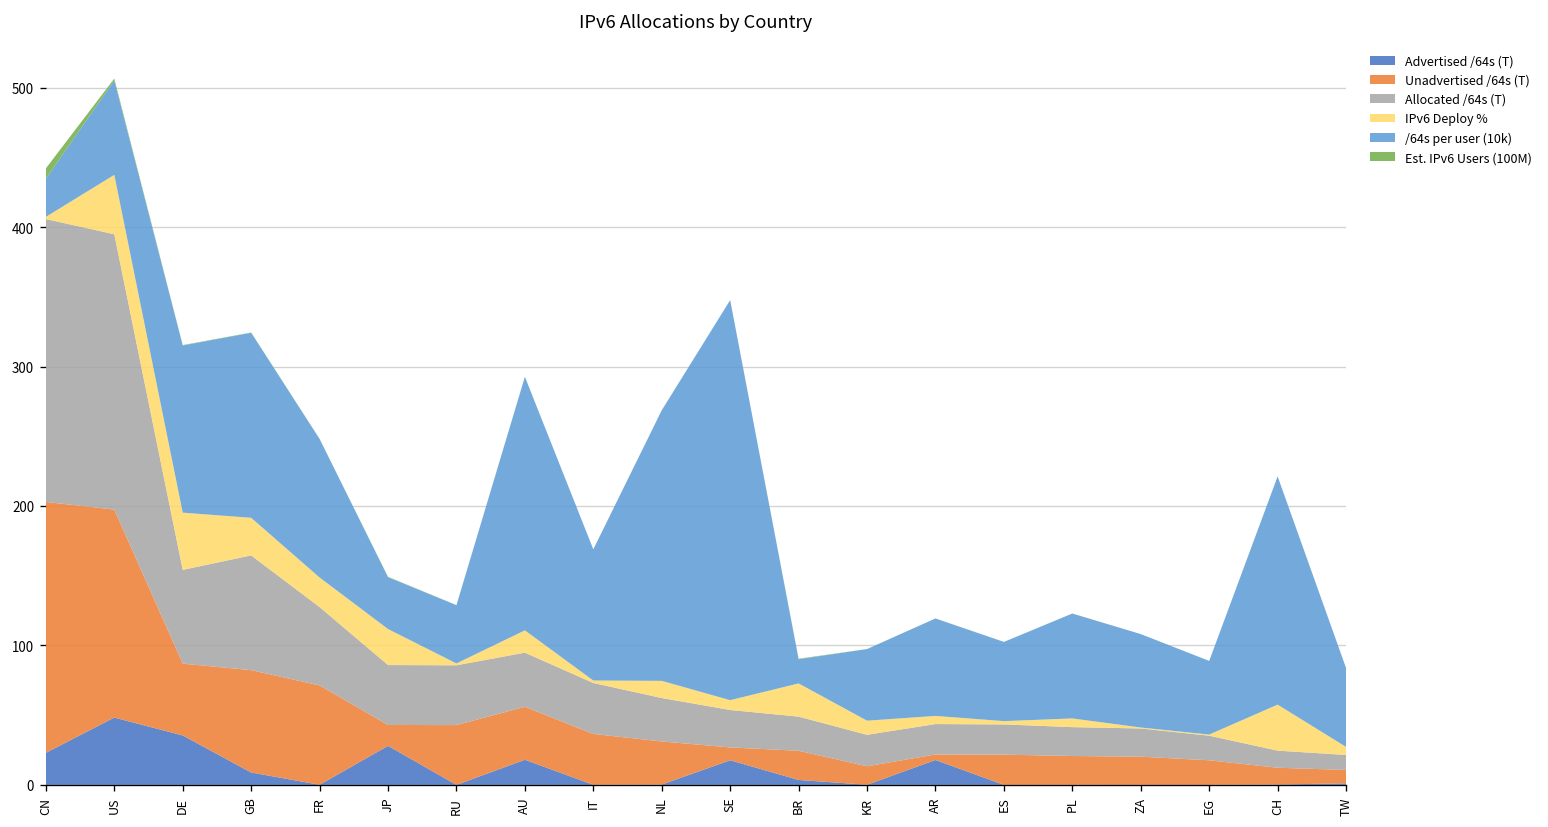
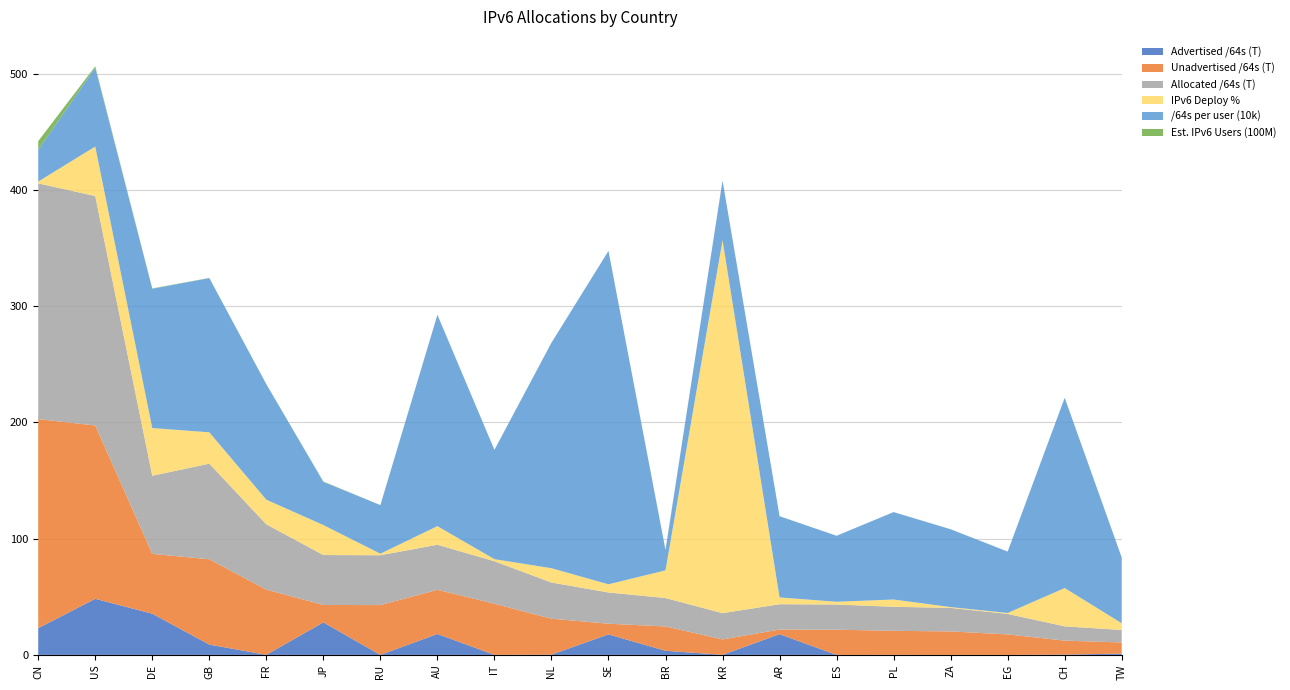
Unadvertised /64s (T), FR: 71 -> 56
Unadvertised /64s (T), IT: 36 -> 44
IPv6 Deploy %, KR: 10 -> 321
